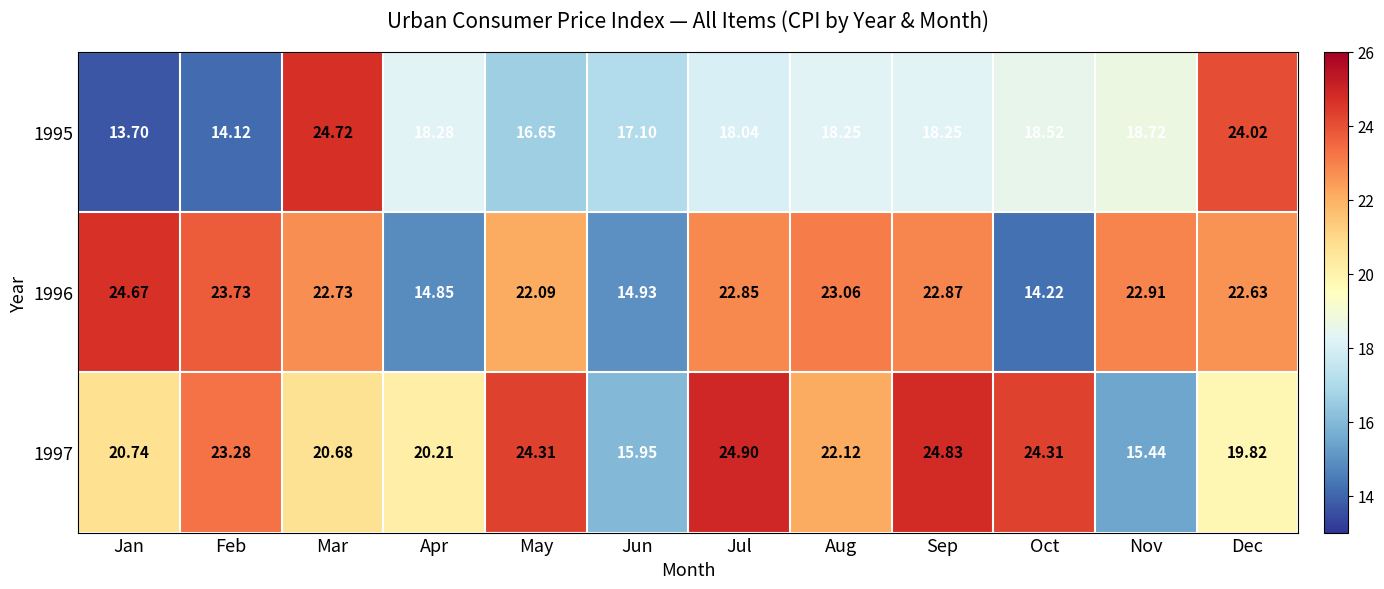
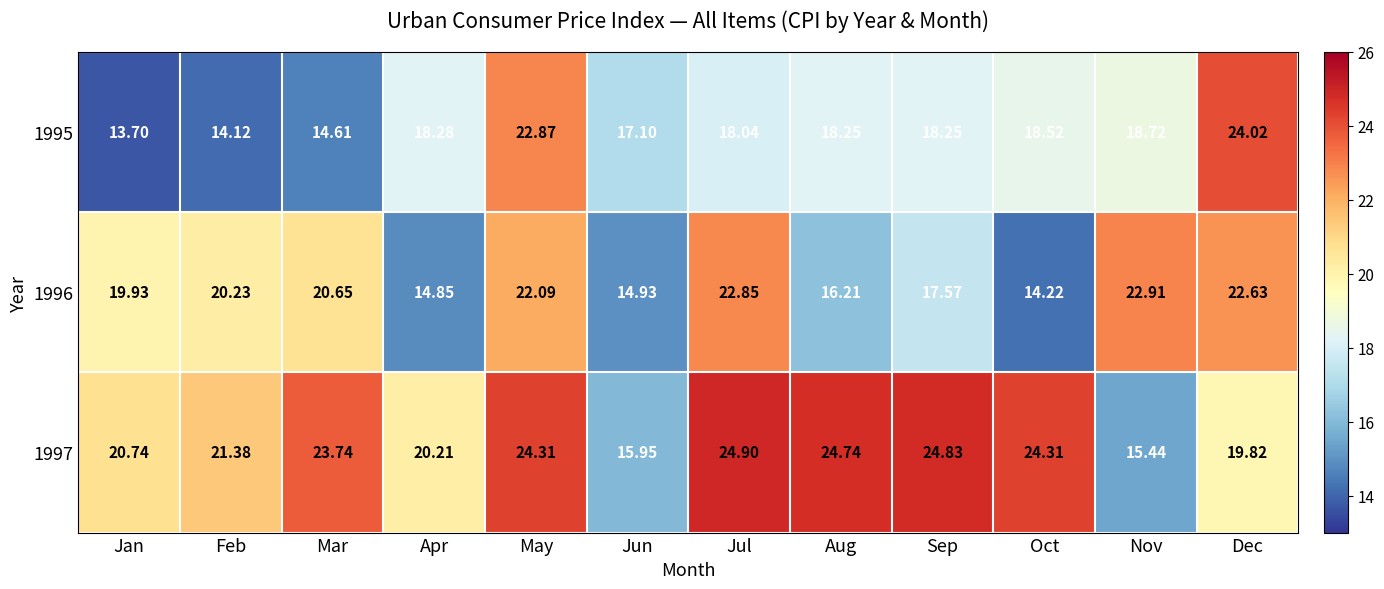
1995, Mar: 24.72 -> 14.61
1995, May: 16.65 -> 22.87
1996, Jan: 24.67 -> 19.93
1996, Feb: 23.73 -> 20.23
1996, Mar: 22.73 -> 20.65
1996, Aug: 23.06 -> 16.21
1996, Sep: 22.87 -> 17.57
1997, Feb: 23.28 -> 21.38
1997, Mar: 20.68 -> 23.74
1997, Aug: 22.12 -> 24.74
